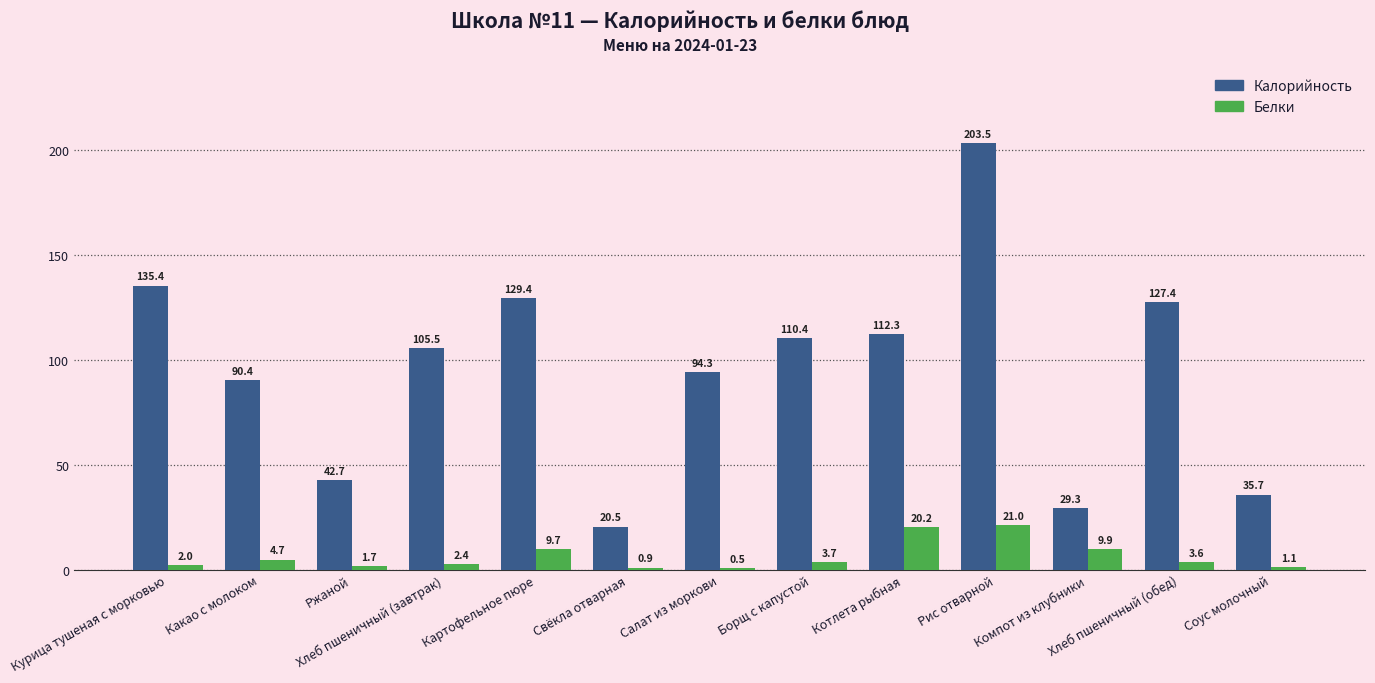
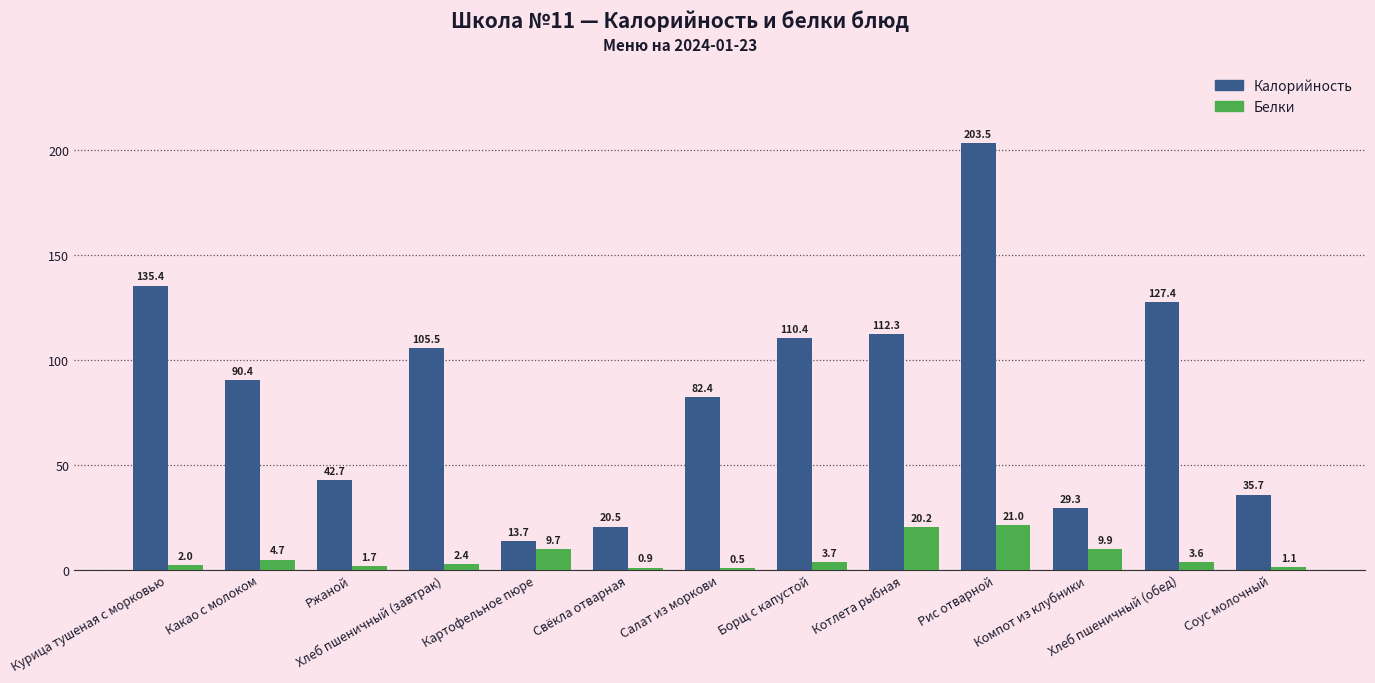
Калорийность, Картофельное пюре: 129.4 -> 13.7
Калорийность, Салат из моркови: 94.3 -> 82.4
